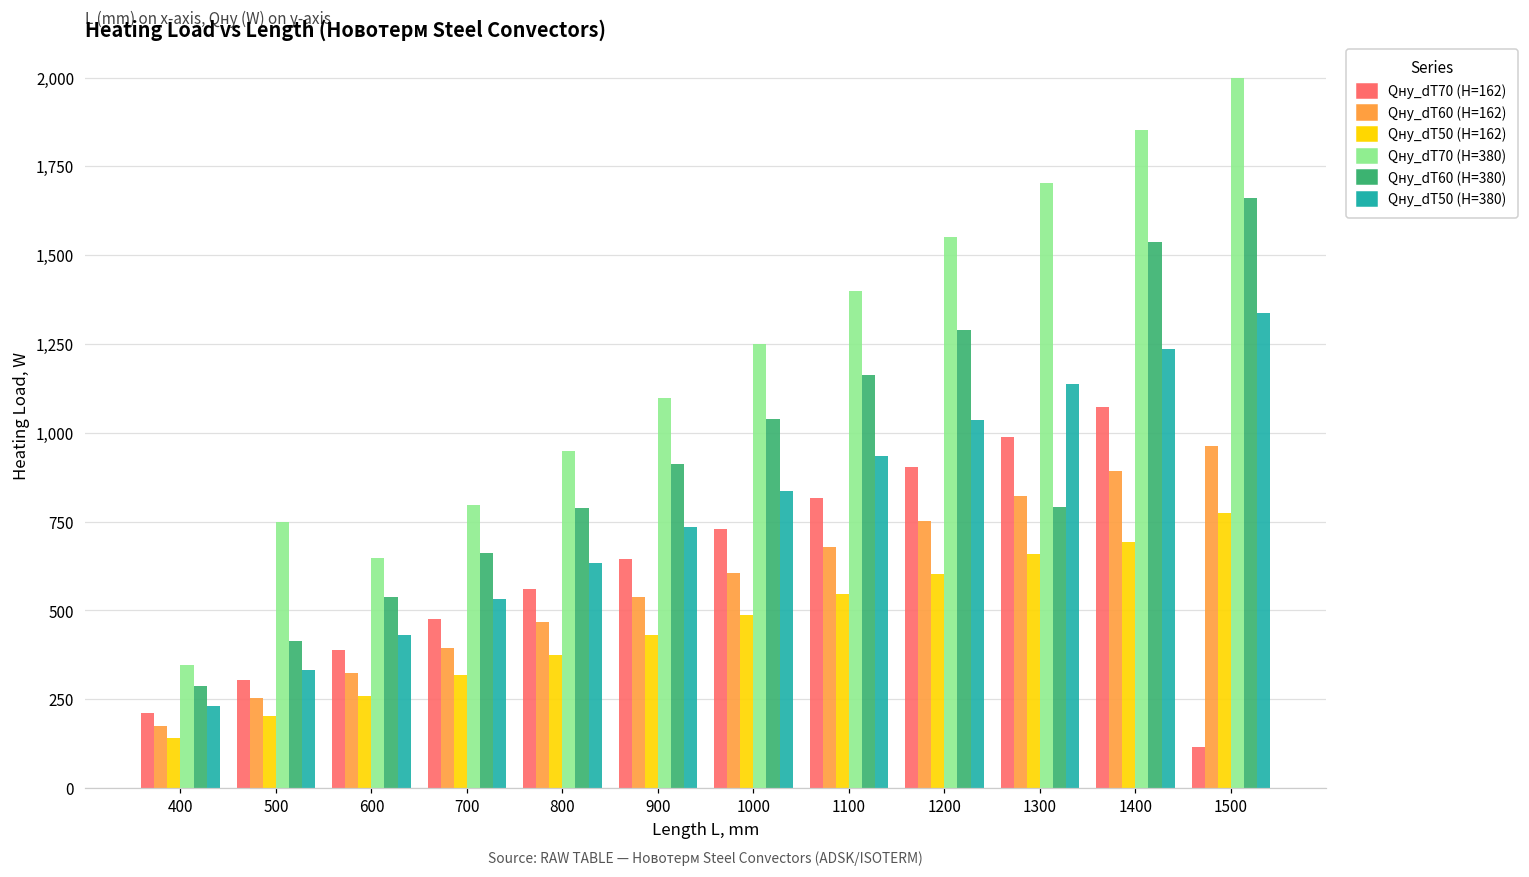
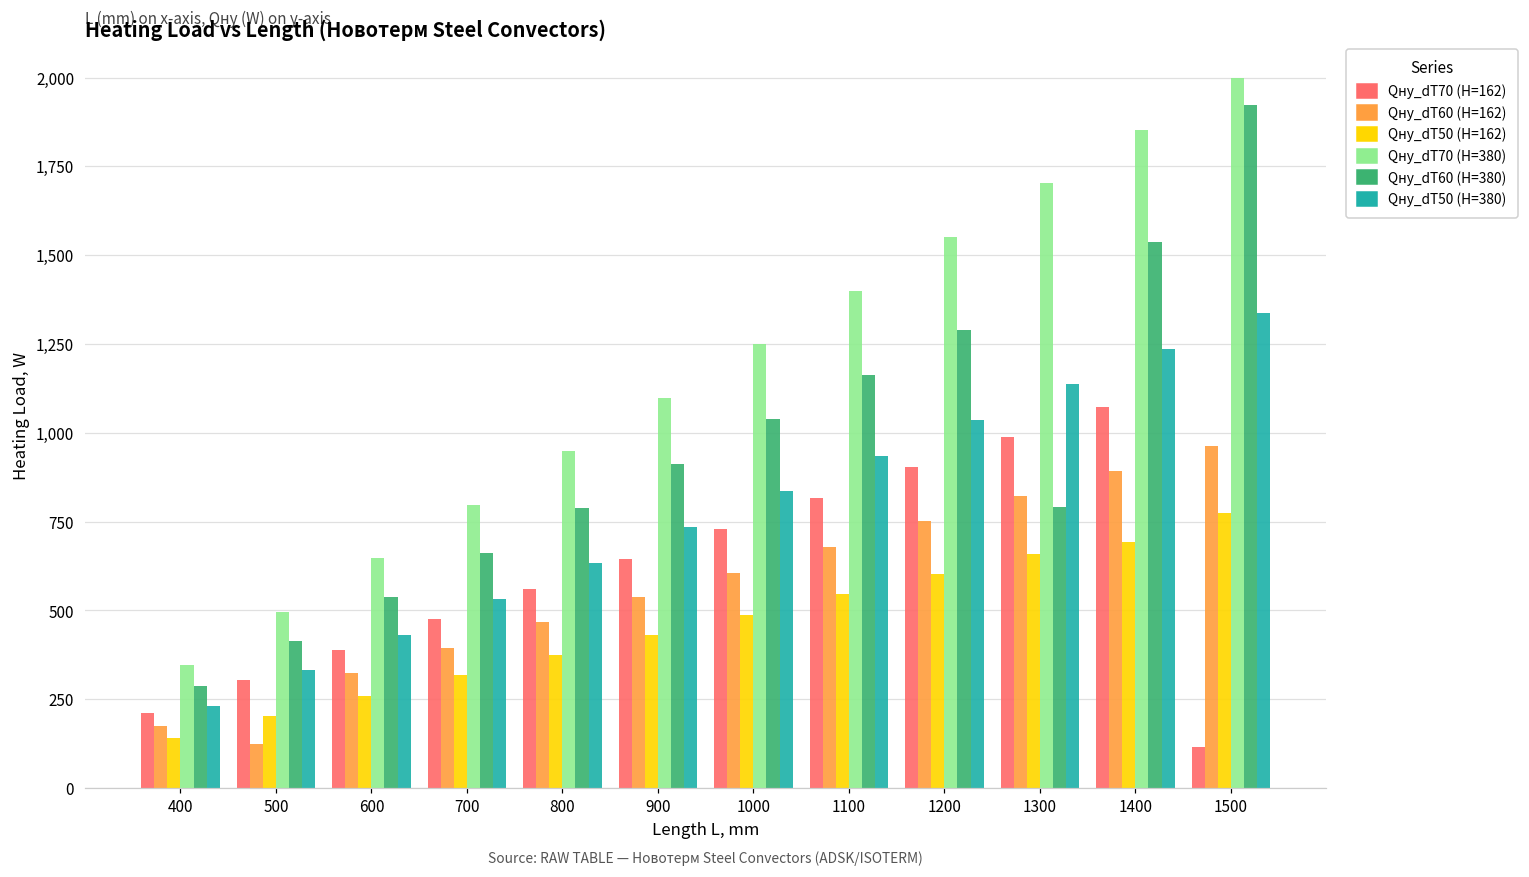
Qну_dT60 (H=162), 500: 250 -> 130
Qну_dT70 (H=380), 500: 750 -> 500
Qну_dT60 (H=380), 1500: 1,660 -> 1,920
